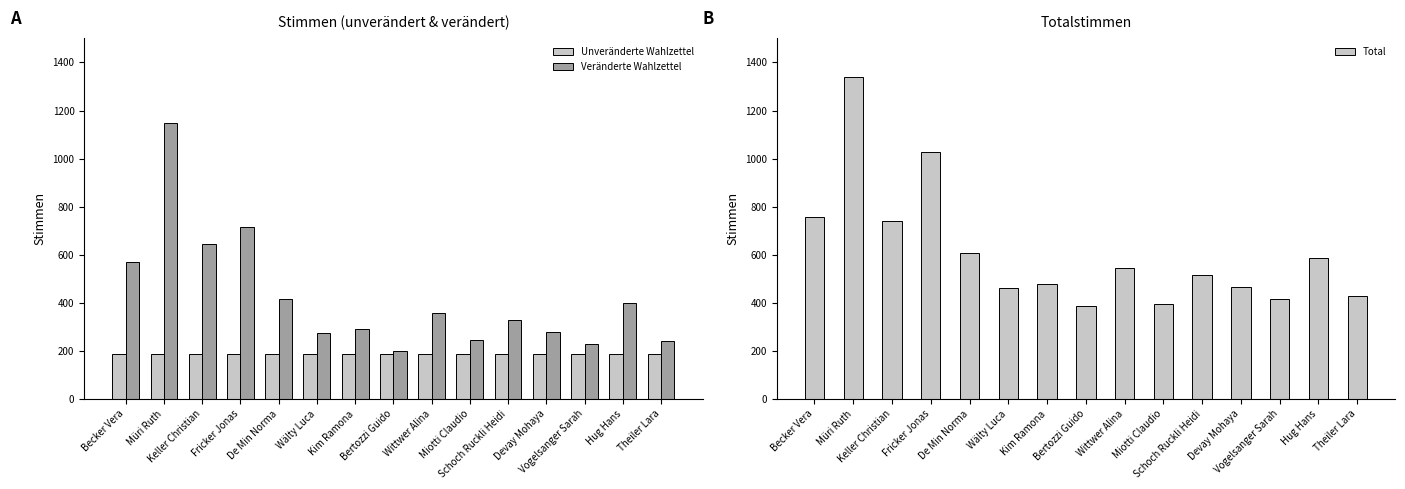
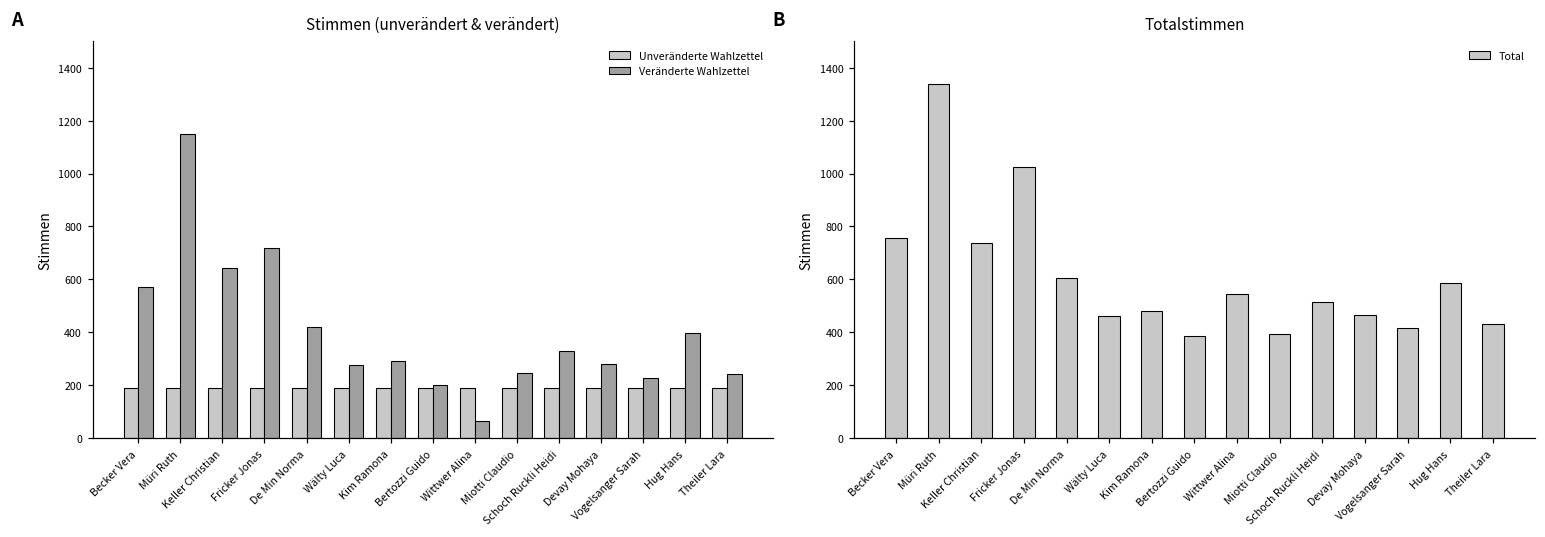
Stimmen (unverändert & verändert), Veränderte Wahlzettel, Wittwer Alina: 360 -> 70
